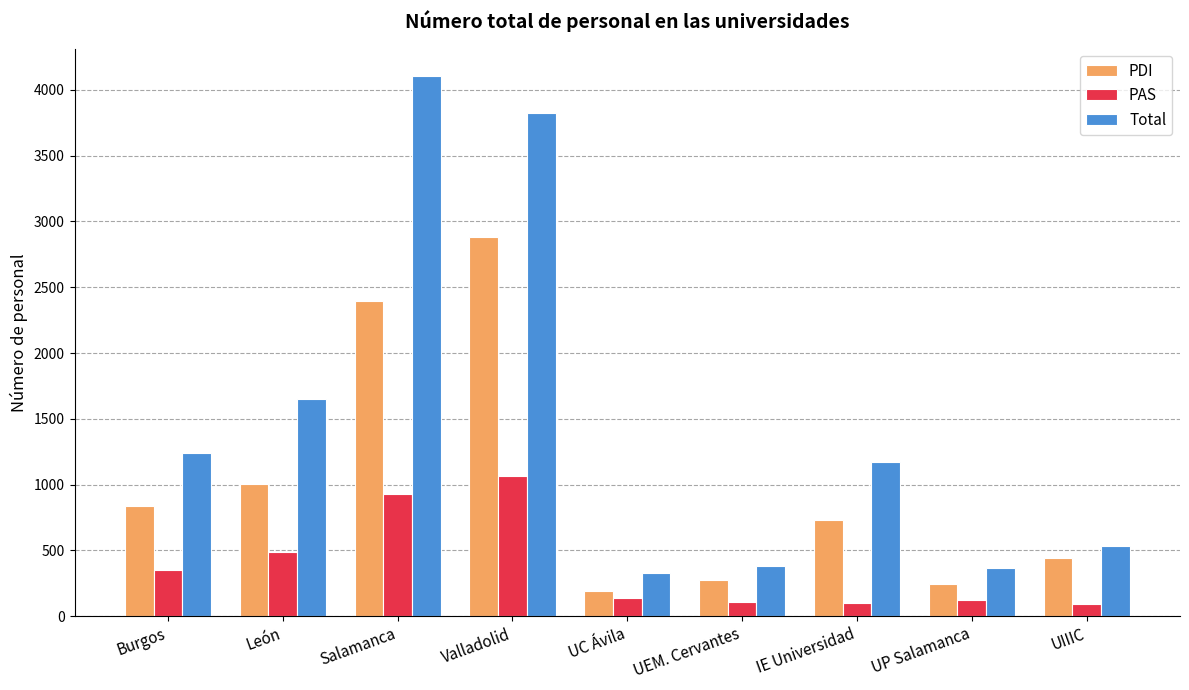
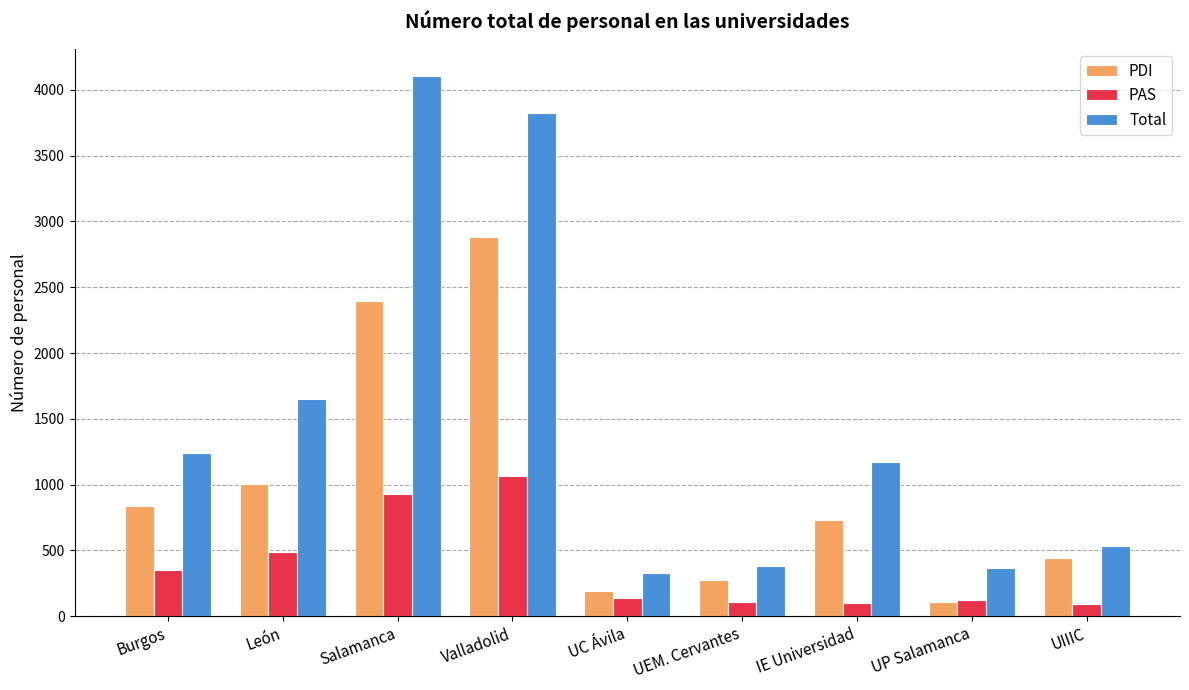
PDI, UP Salamanca: 240 -> 110
